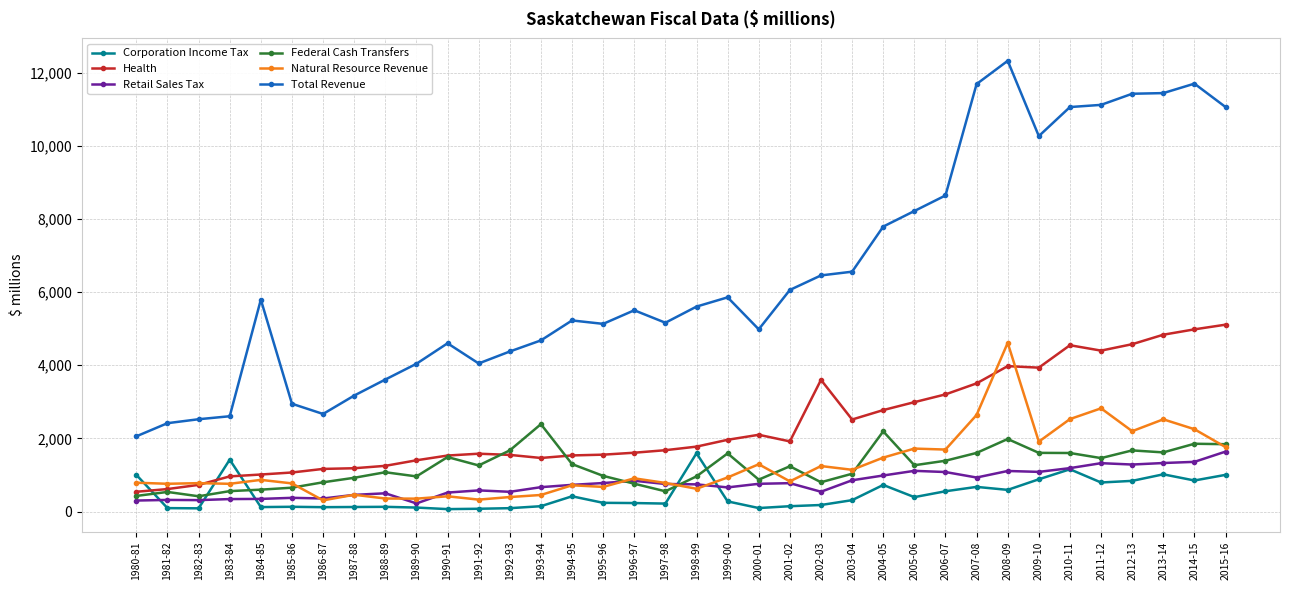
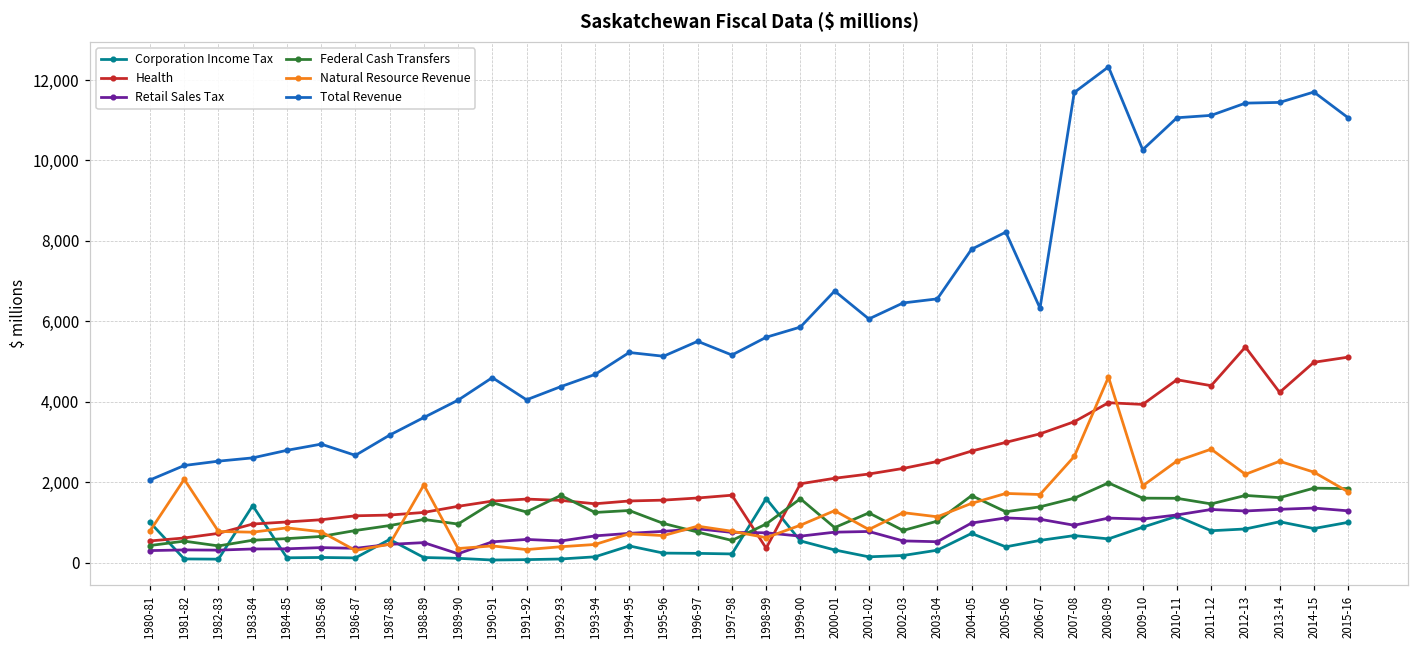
Natural Resource Revenue, 1981-82: 800 -> 2,100
Total Revenue, 1984-85: 5,800 -> 2,800
Corporation Income Tax, 1987-88: 100 -> 600
Natural Resource Revenue, 1988-89: 400 -> 1,900
Federal Cash Transfers, 1993-94: 2,400 -> 1,200
Health, 1998-99: 1,800 -> 400
Corporation Income Tax, 1999-00: 300 -> 500
Corporation Income Tax, 2000-01: 100 -> 300
Total Revenue, 2000-01: 5,000 -> 6,800
Health, 2001-02: 1,900 -> 2,200
Health, 2002-03: 3,600 -> 2,300
Retail Sales Tax, 2003-04: 900 -> 500
Federal Cash Transfers, 2004-05: 2,200 -> 1,700
Total Revenue, 2006-07: 8,600 -> 6,300
Health, 2012-13: 4,600 -> 5,400
Health, 2013-14: 4,800 -> 4,200
Retail Sales Tax, 2015-16: 1,600 -> 1,300
